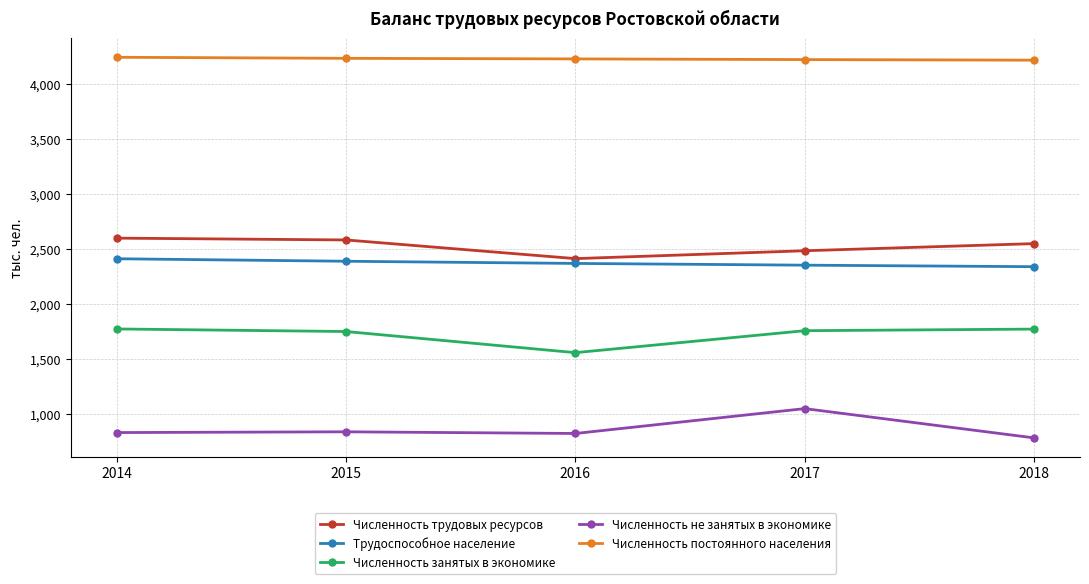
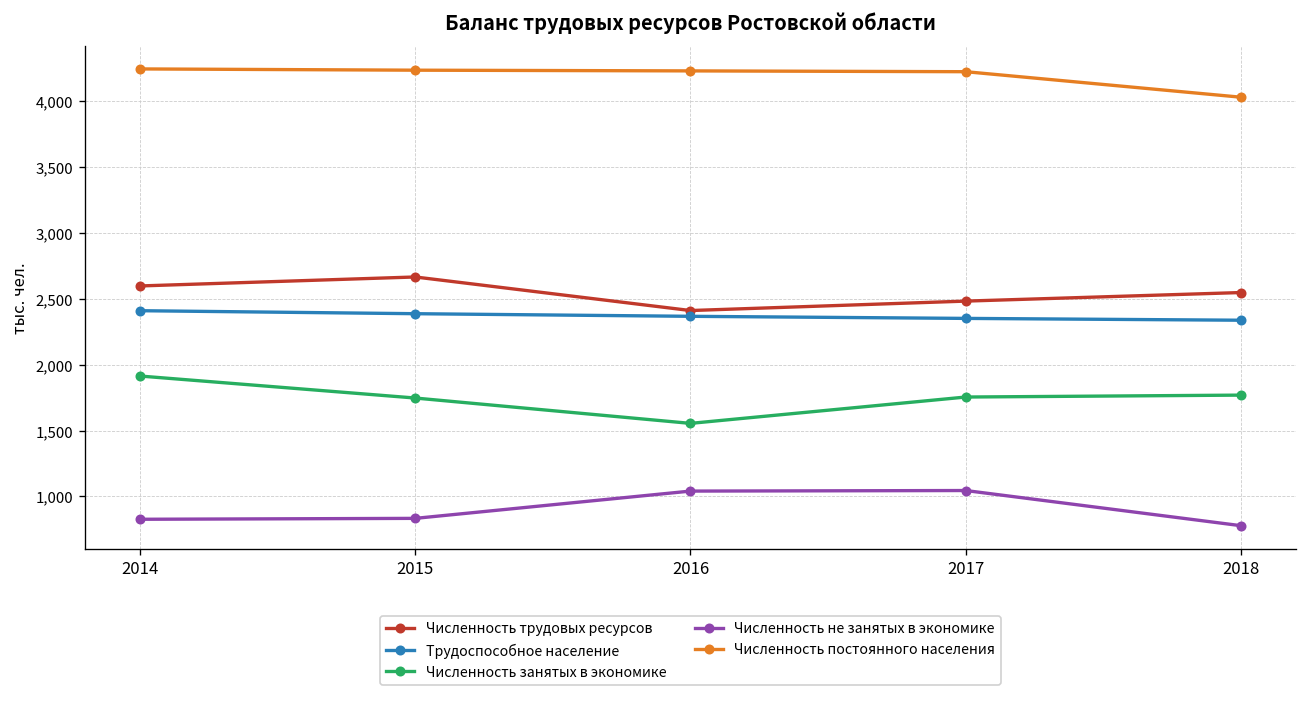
Численность занятых в экономике, 2014: 1,770 -> 1,910
Численность трудовых ресурсов, 2015: 2,580 -> 2,670
Численность не занятых в экономике, 2016: 820 -> 1,040
Численность постоянного населения, 2018: 4,220 -> 4,030
